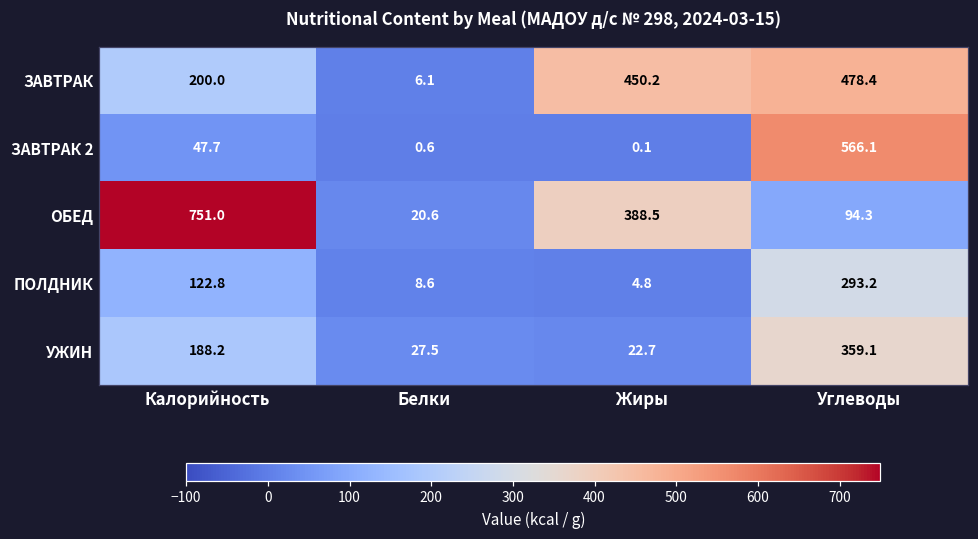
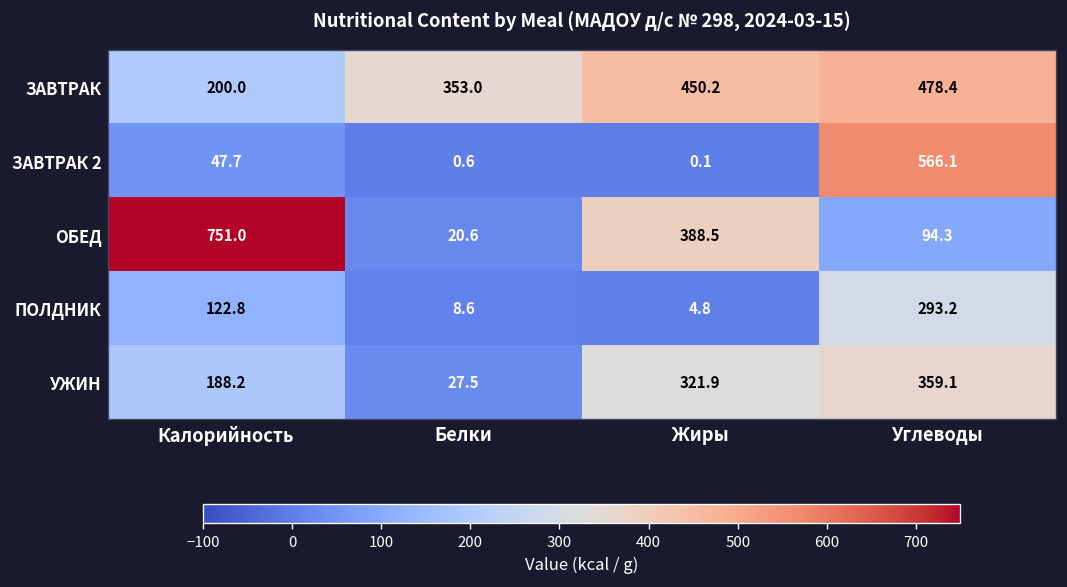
ЗАВТРАК, Белки: 6.1 -> 353.0
УЖИН, Жиры: 22.7 -> 321.9
